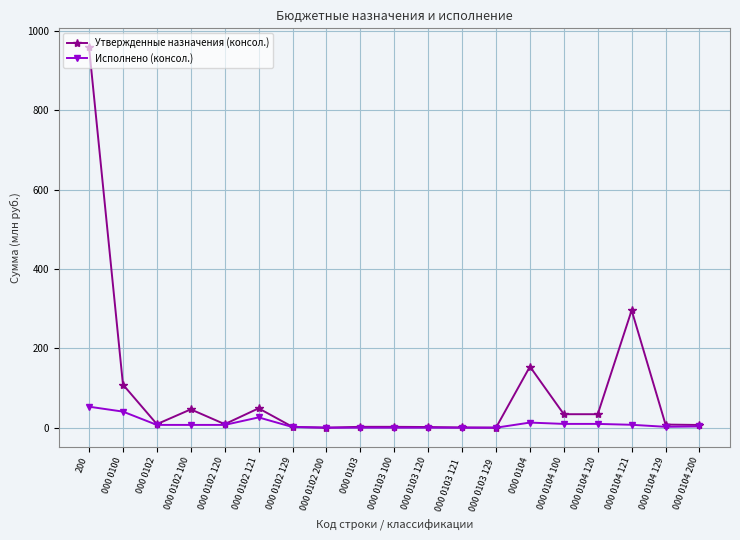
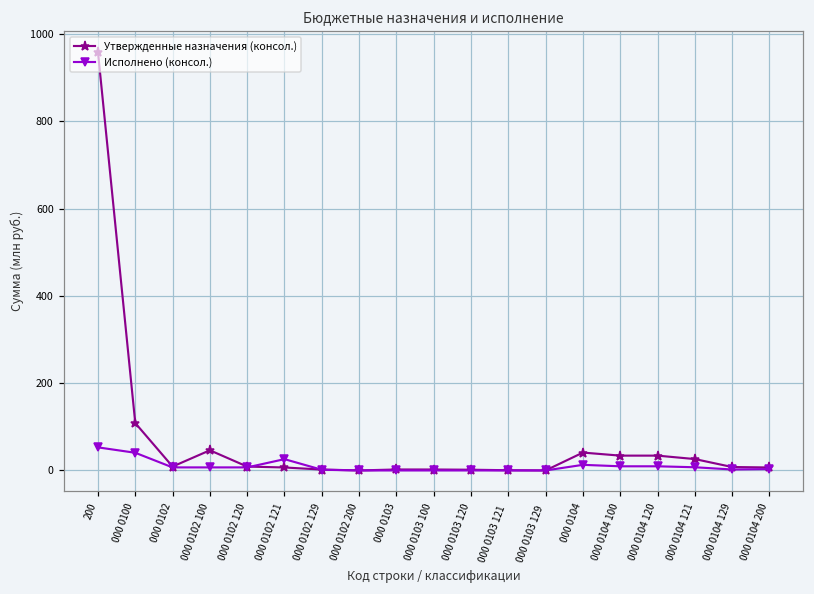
Утвержденные назначения (консол.), 000 0102 121: 50 -> 10
Утвержденные назначения (консол.), 000 0104: 150 -> 40
Утвержденные назначения (консол.), 000 0104 121: 300 -> 30
